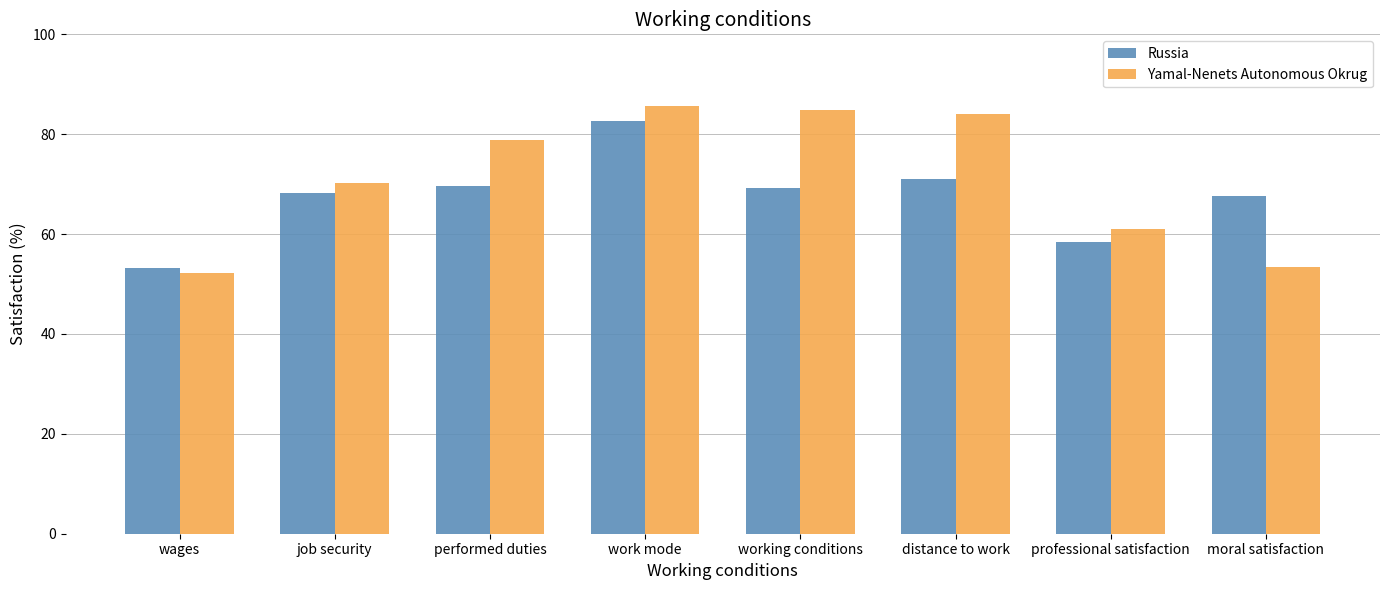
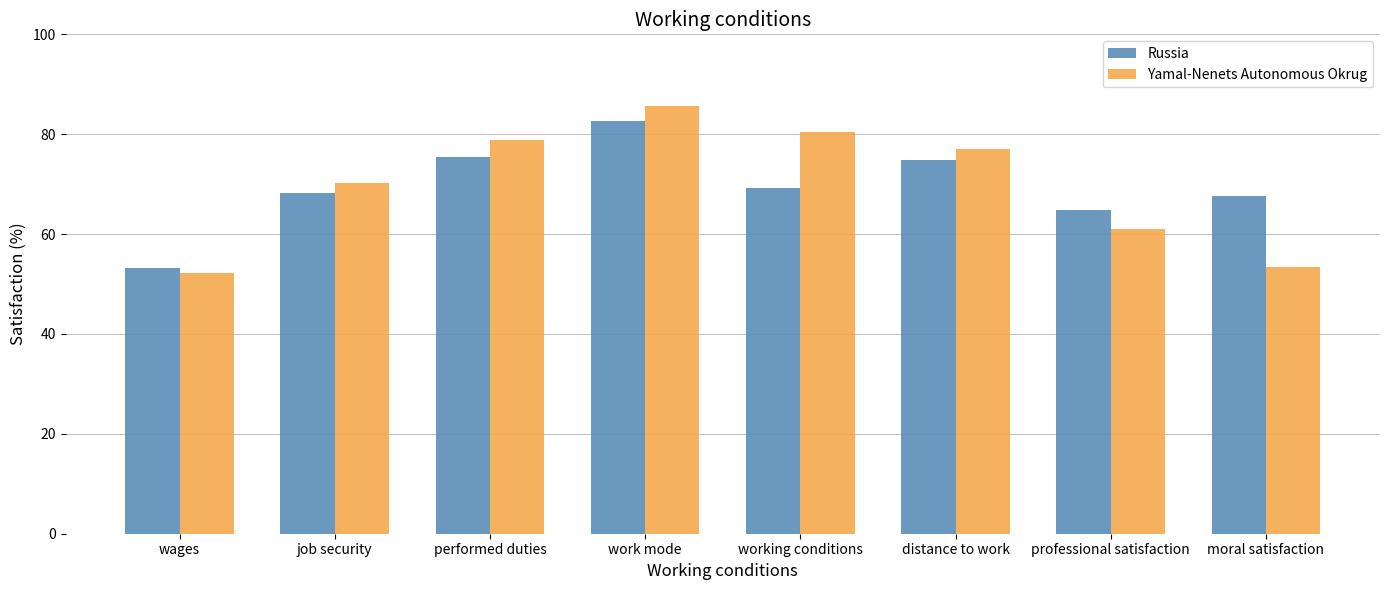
Russia, performed duties: 70 -> 76
Yamal-Nenets Autonomous Okrug, working conditions: 85 -> 81
Russia, distance to work: 71 -> 75
Yamal-Nenets Autonomous Okrug, distance to work: 84 -> 77
Russia, professional satisfaction: 59 -> 65
